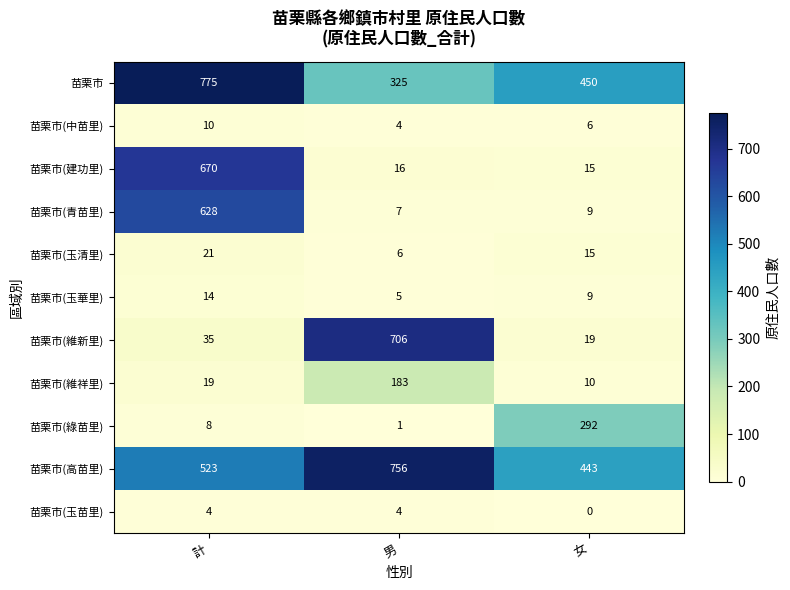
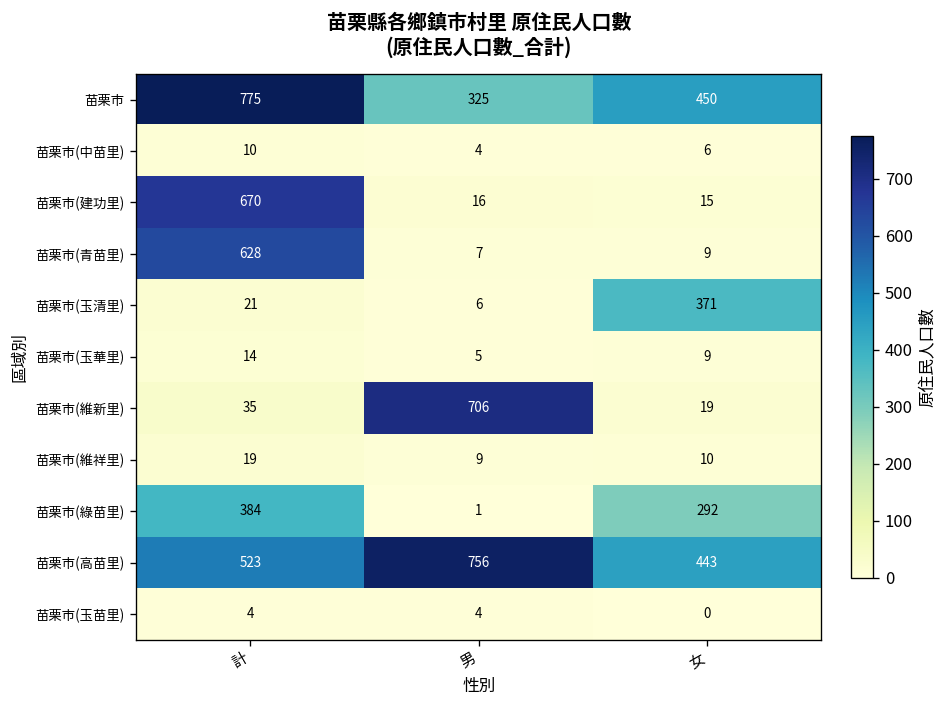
苗栗市(玉清里), 女: 15 -> 371
苗栗市(維祥里), 男: 183 -> 9
苗栗市(綠苗里), 計: 8 -> 384
